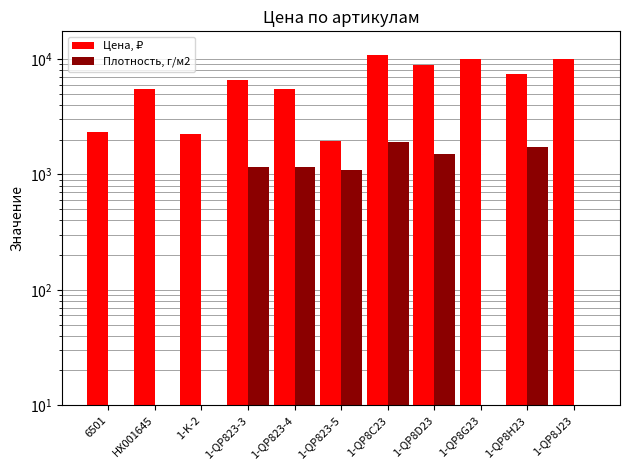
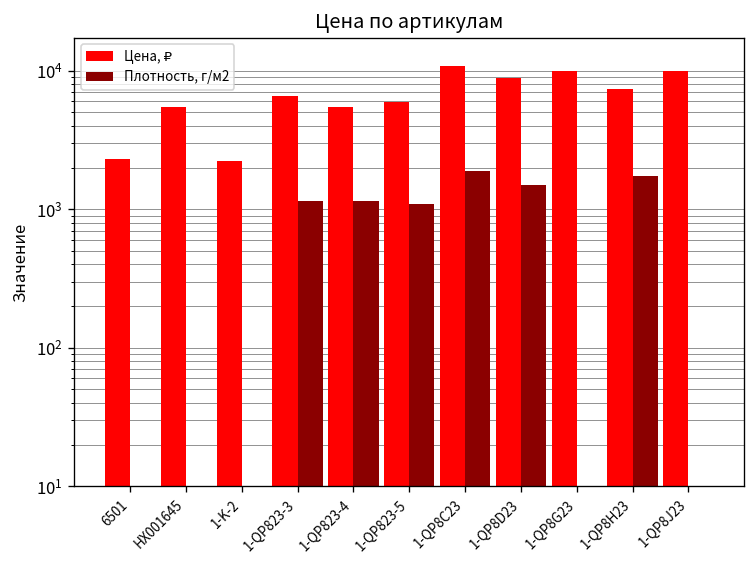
Цена, ₽, 1-QP823-5: 1900 -> 6000
